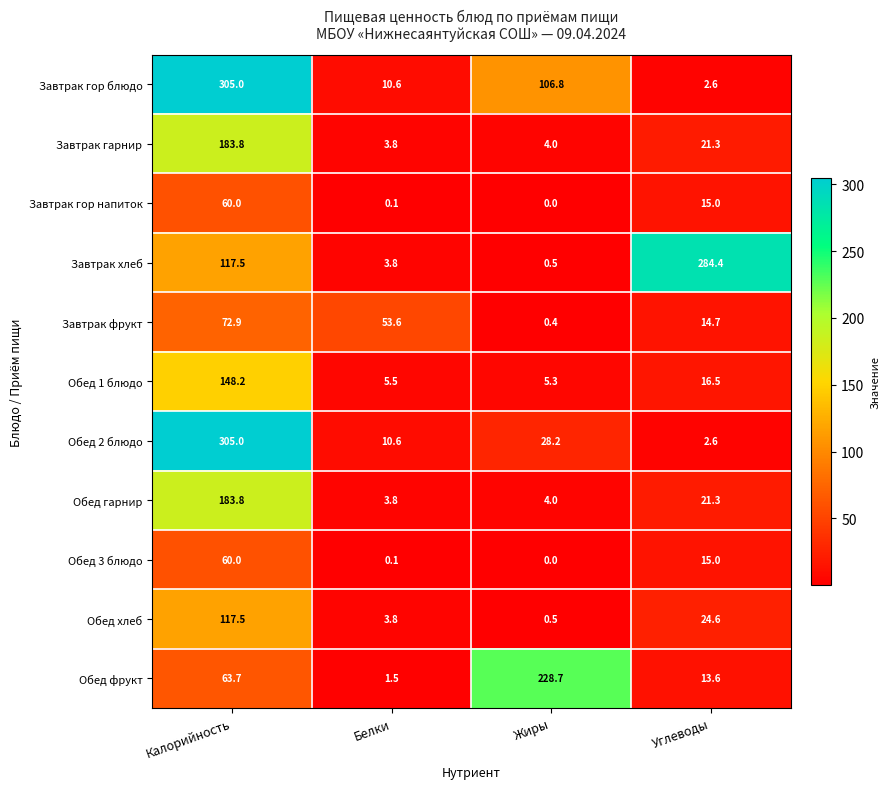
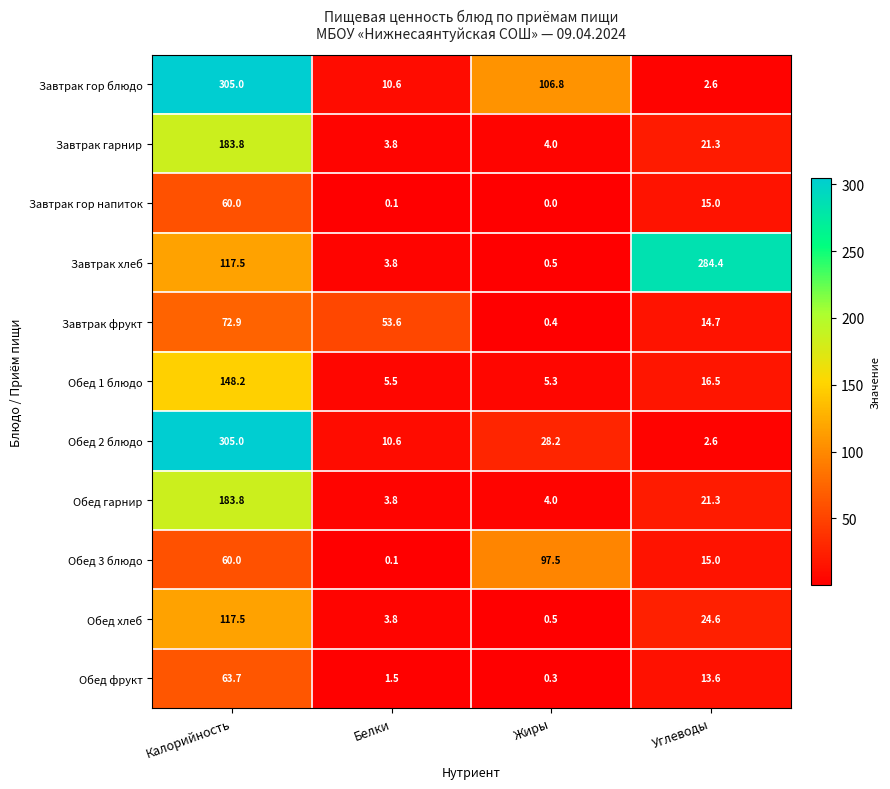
Обед 3 блюдо, Жиры: 0.0 -> 97.5
Обед фрукт, Жиры: 228.7 -> 0.3
